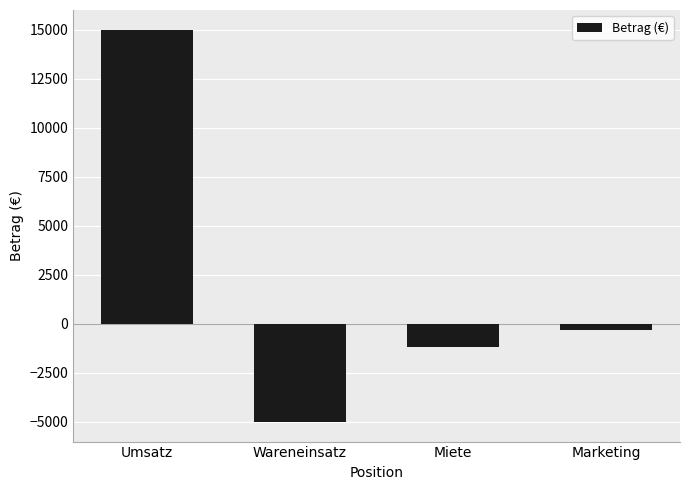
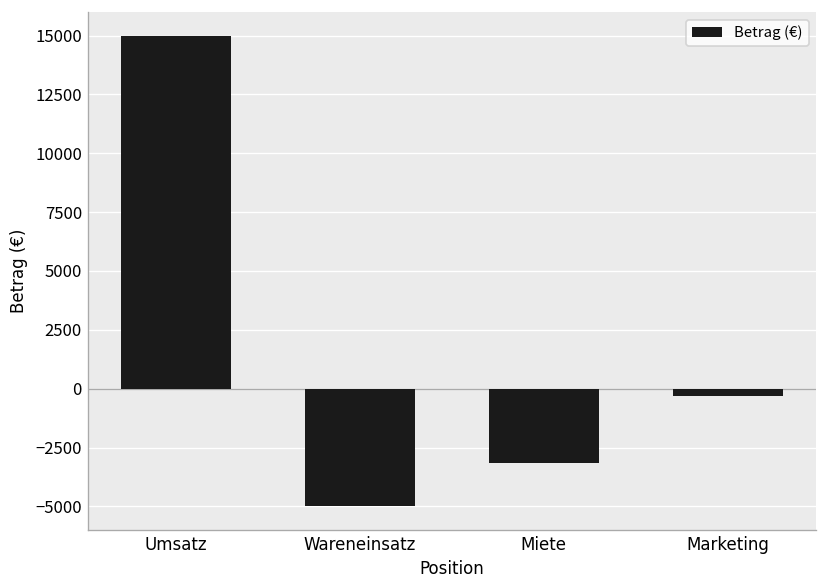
Miete: -1200 -> -3200
